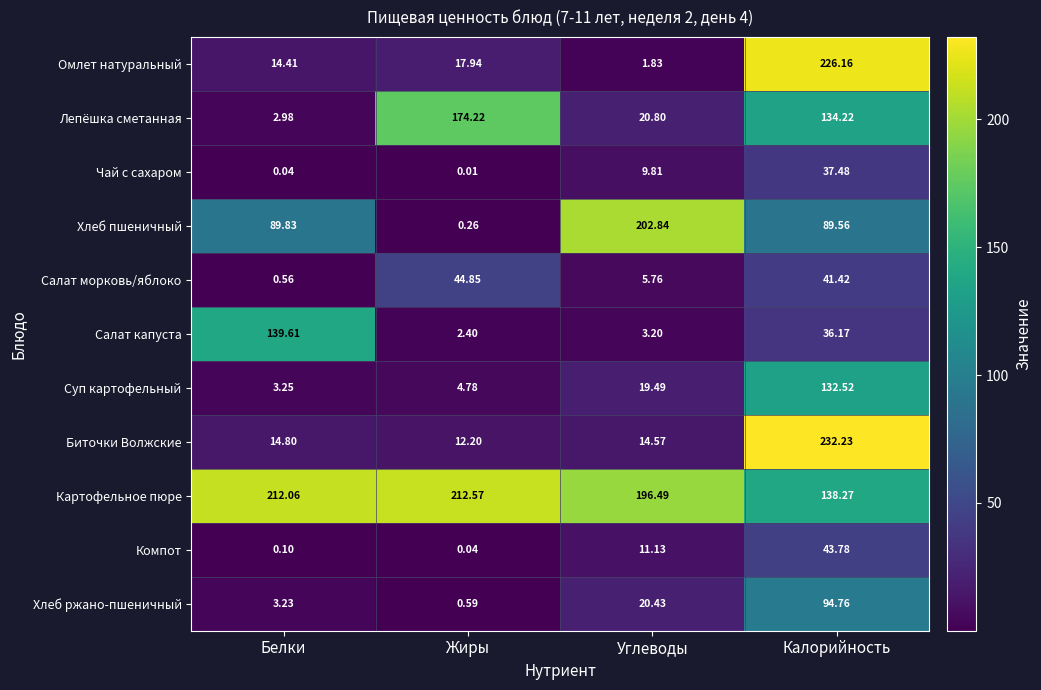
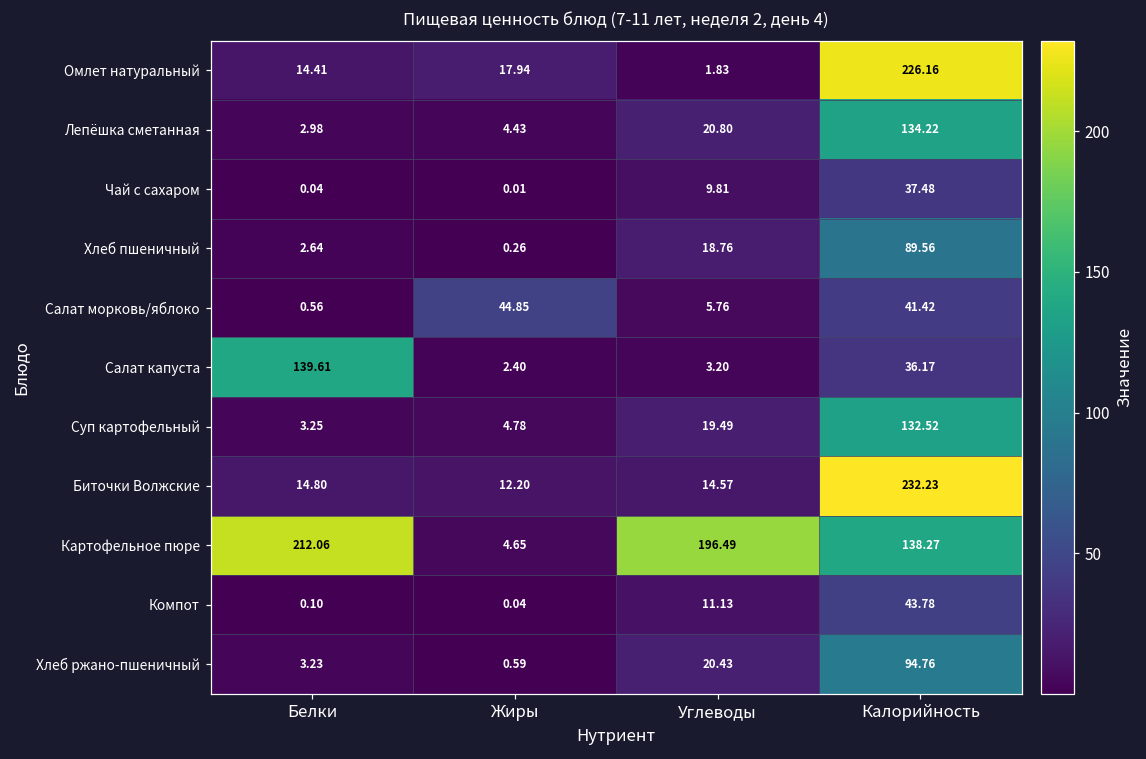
Лепёшка сметанная, Жиры: 174.22 -> 4.43
Хлеб пшеничный, Белки: 89.83 -> 2.64
Хлеб пшеничный, Углеводы: 202.84 -> 18.76
Картофельное пюре, Жиры: 212.57 -> 4.65
